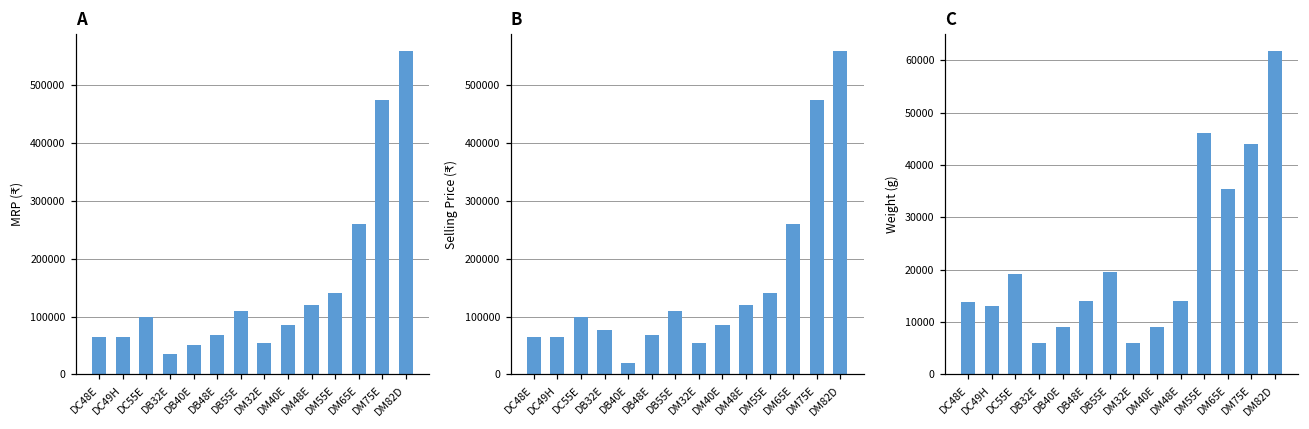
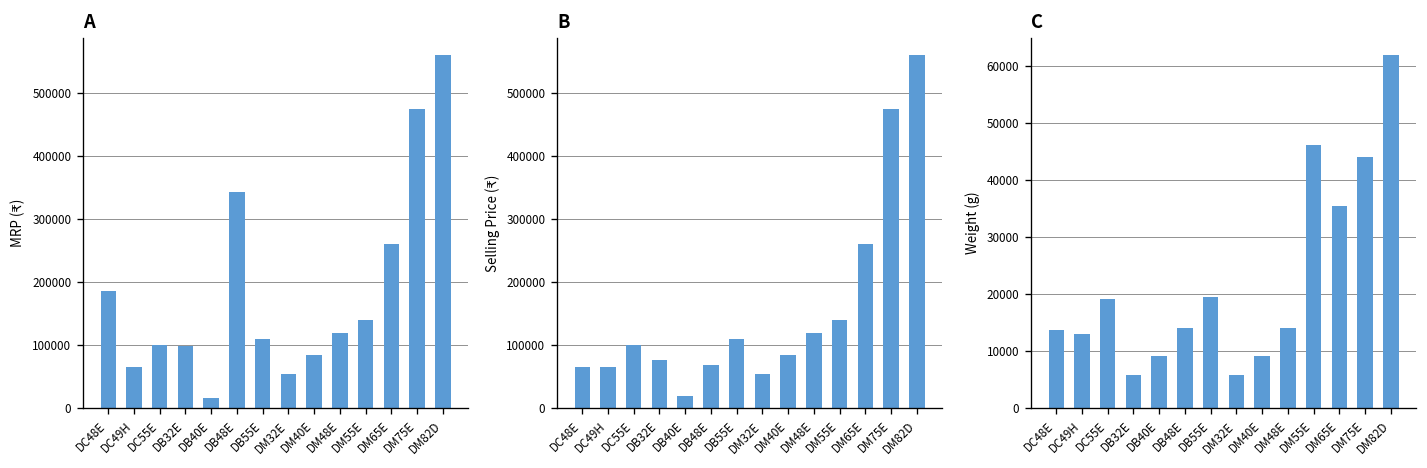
A, DC48E: 70000 -> 190000
A, DB32E: 30000 -> 100000
A, DB40E: 50000 -> 20000
A, DB48E: 70000 -> 340000
